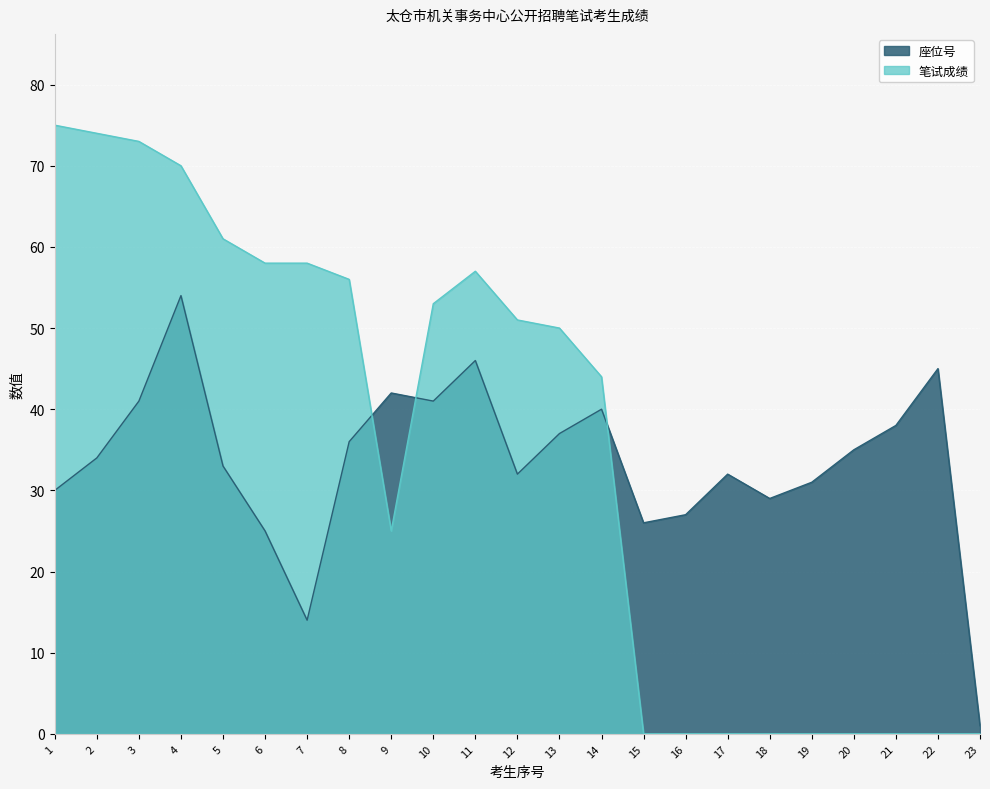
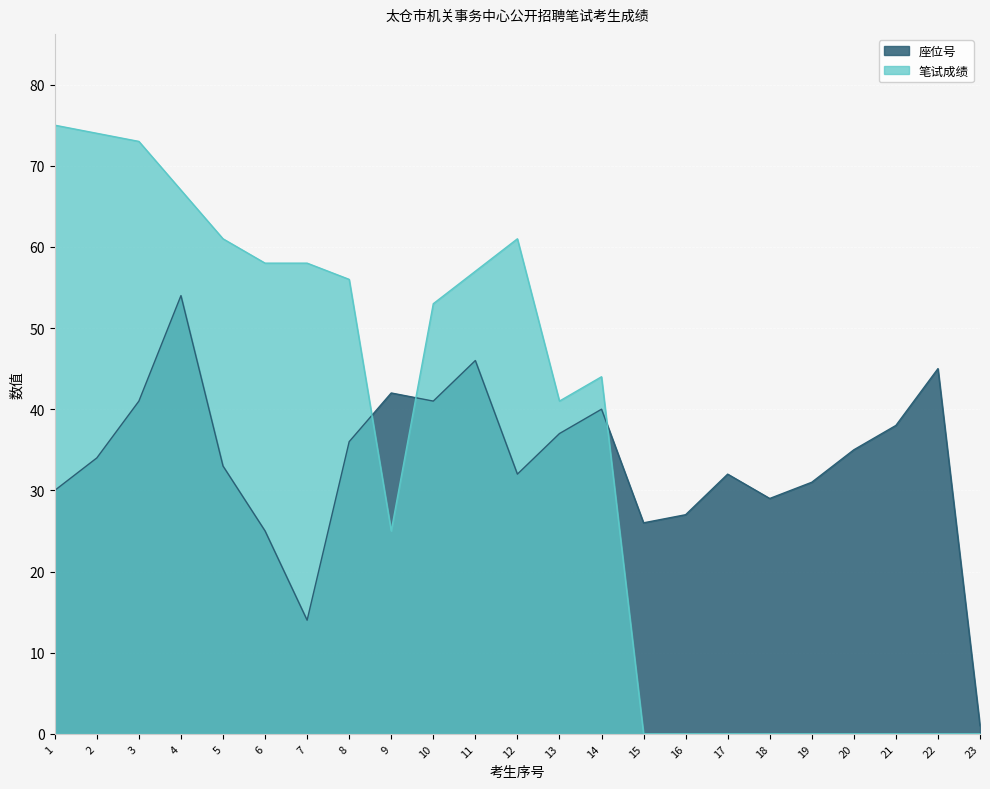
笔试成绩, 4: 70 -> 67
笔试成绩, 12: 51 -> 61
笔试成绩, 13: 50 -> 41
